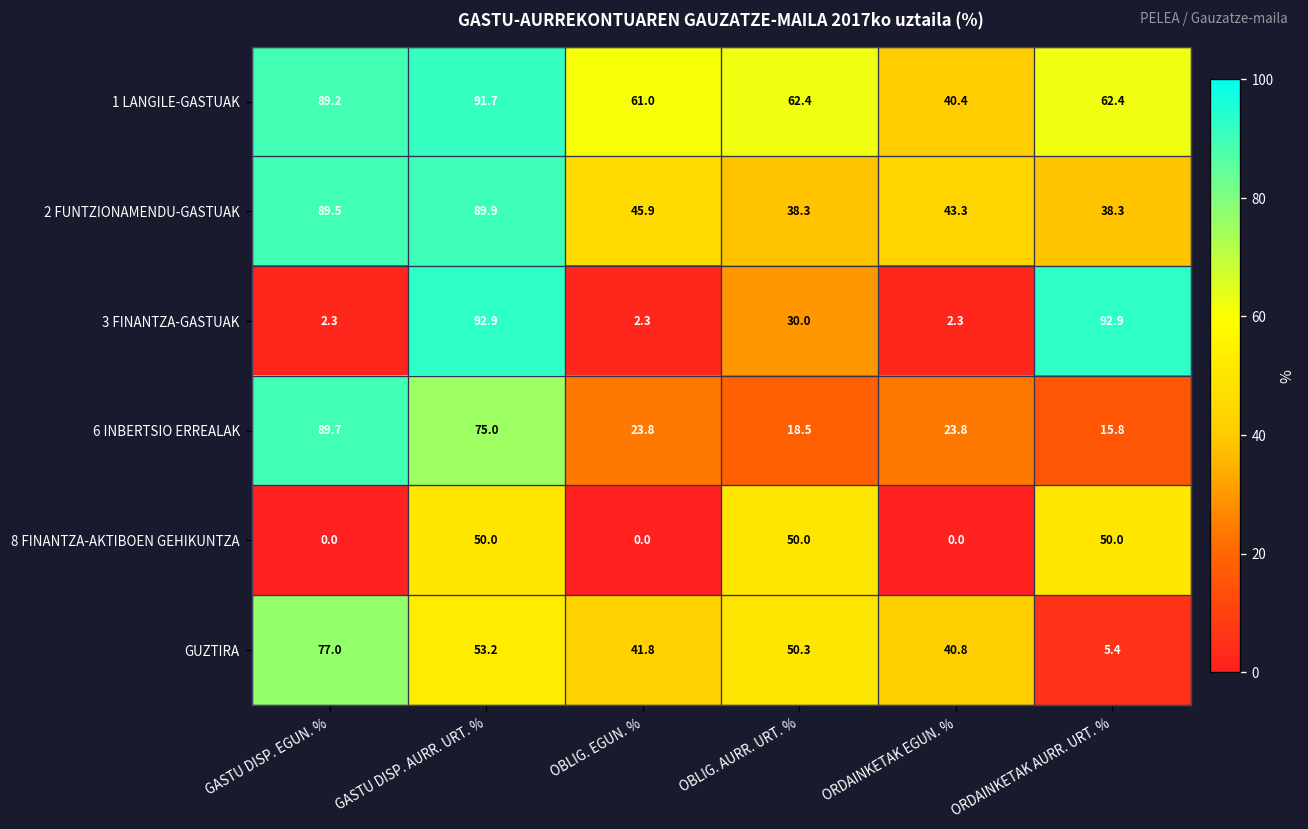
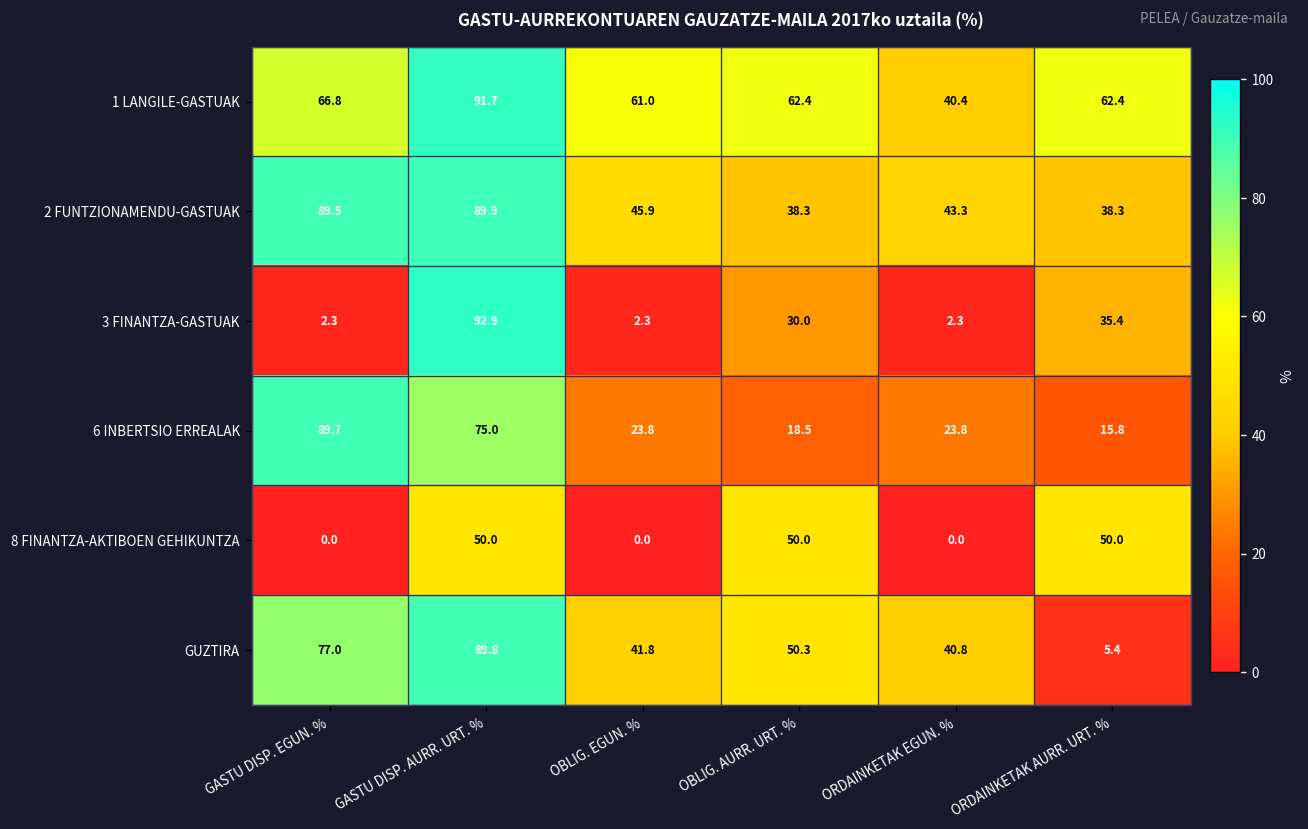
1 LANGILE-GASTUAK, GASTU DISP. EGUN. %: 89.2 -> 66.8
3 FINANTZA-GASTUAK, ORDAINKETAK AURR. URT. %: 92.9 -> 35.4
GUZTIRA, GASTU DISP. AURR. URT. %: 53.2 -> 89.8
